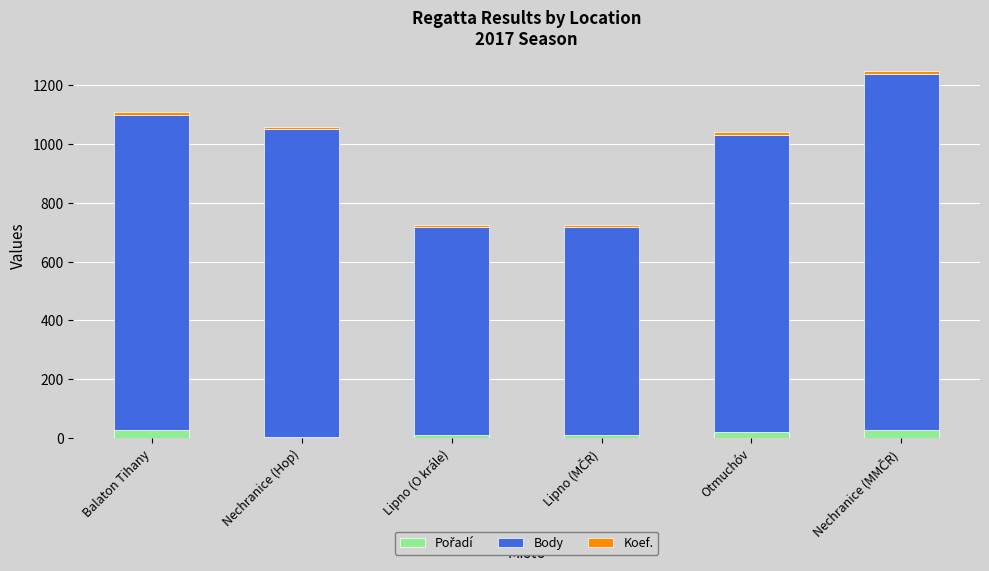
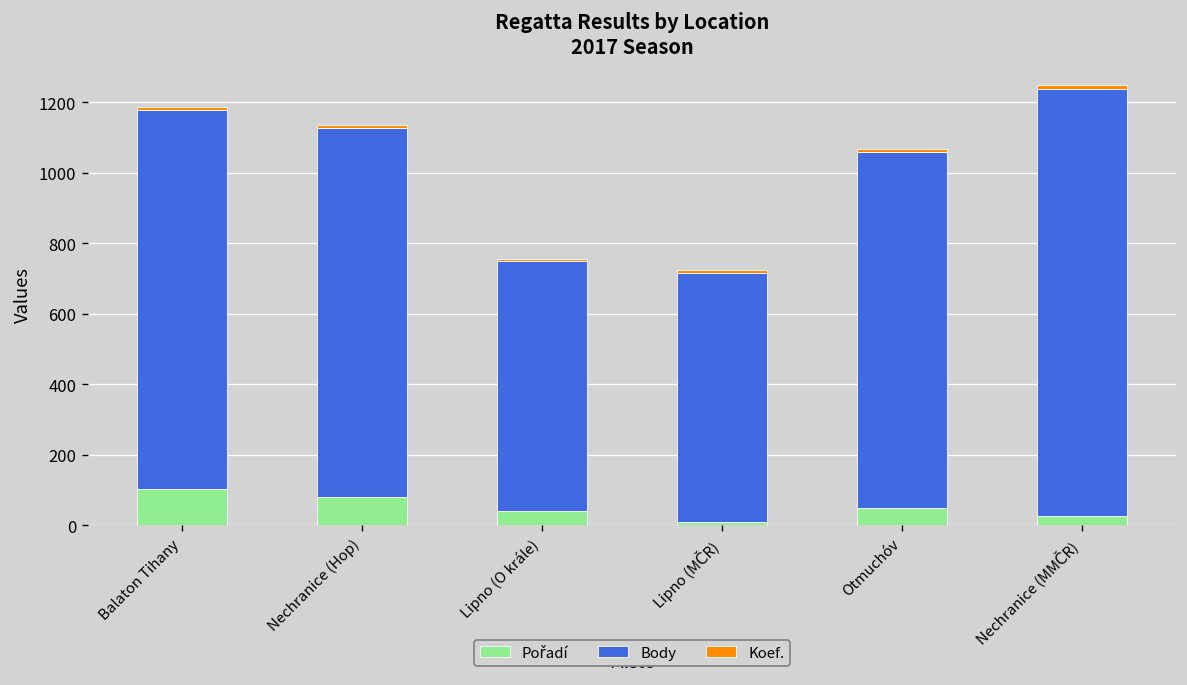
Pořadí, Balaton Tihany: 30 -> 100
Pořadí, Nechranice (Hop): 0 -> 80
Pořadí, Lipno (O krále): 10 -> 40
Pořadí, Otmuchóv: 20 -> 50
